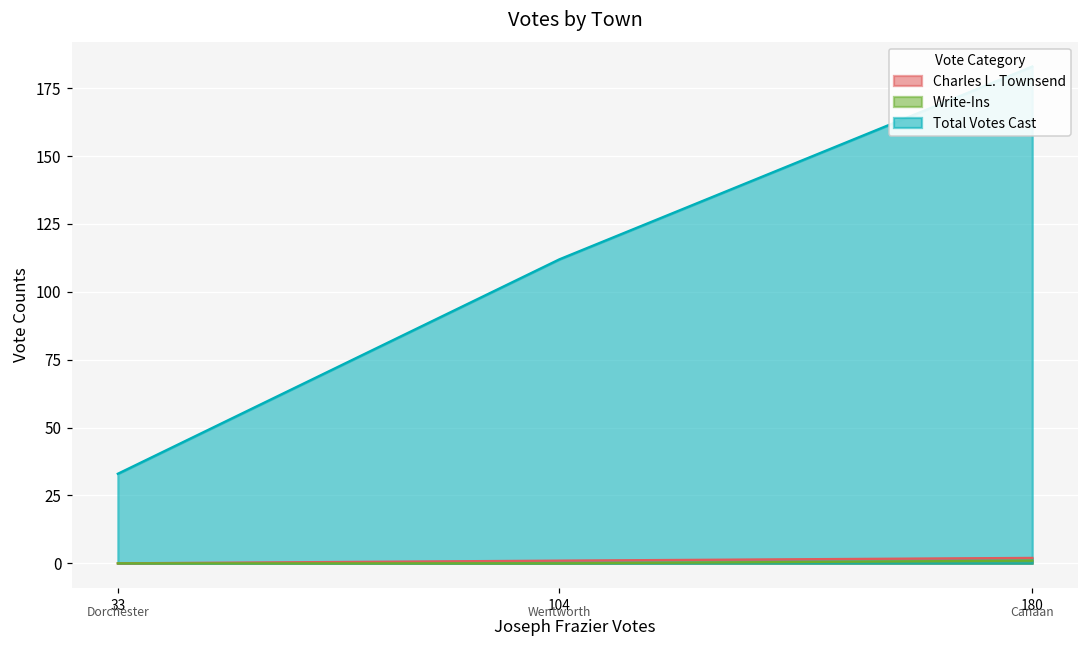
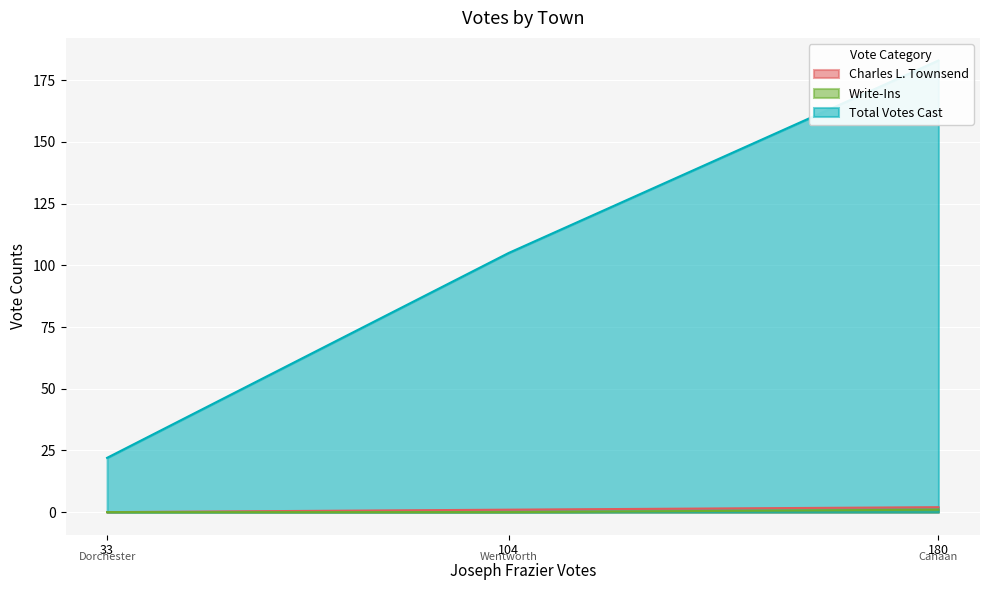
Total Votes Cast, 33: 33 -> 22
Total Votes Cast, 104: 112 -> 105
